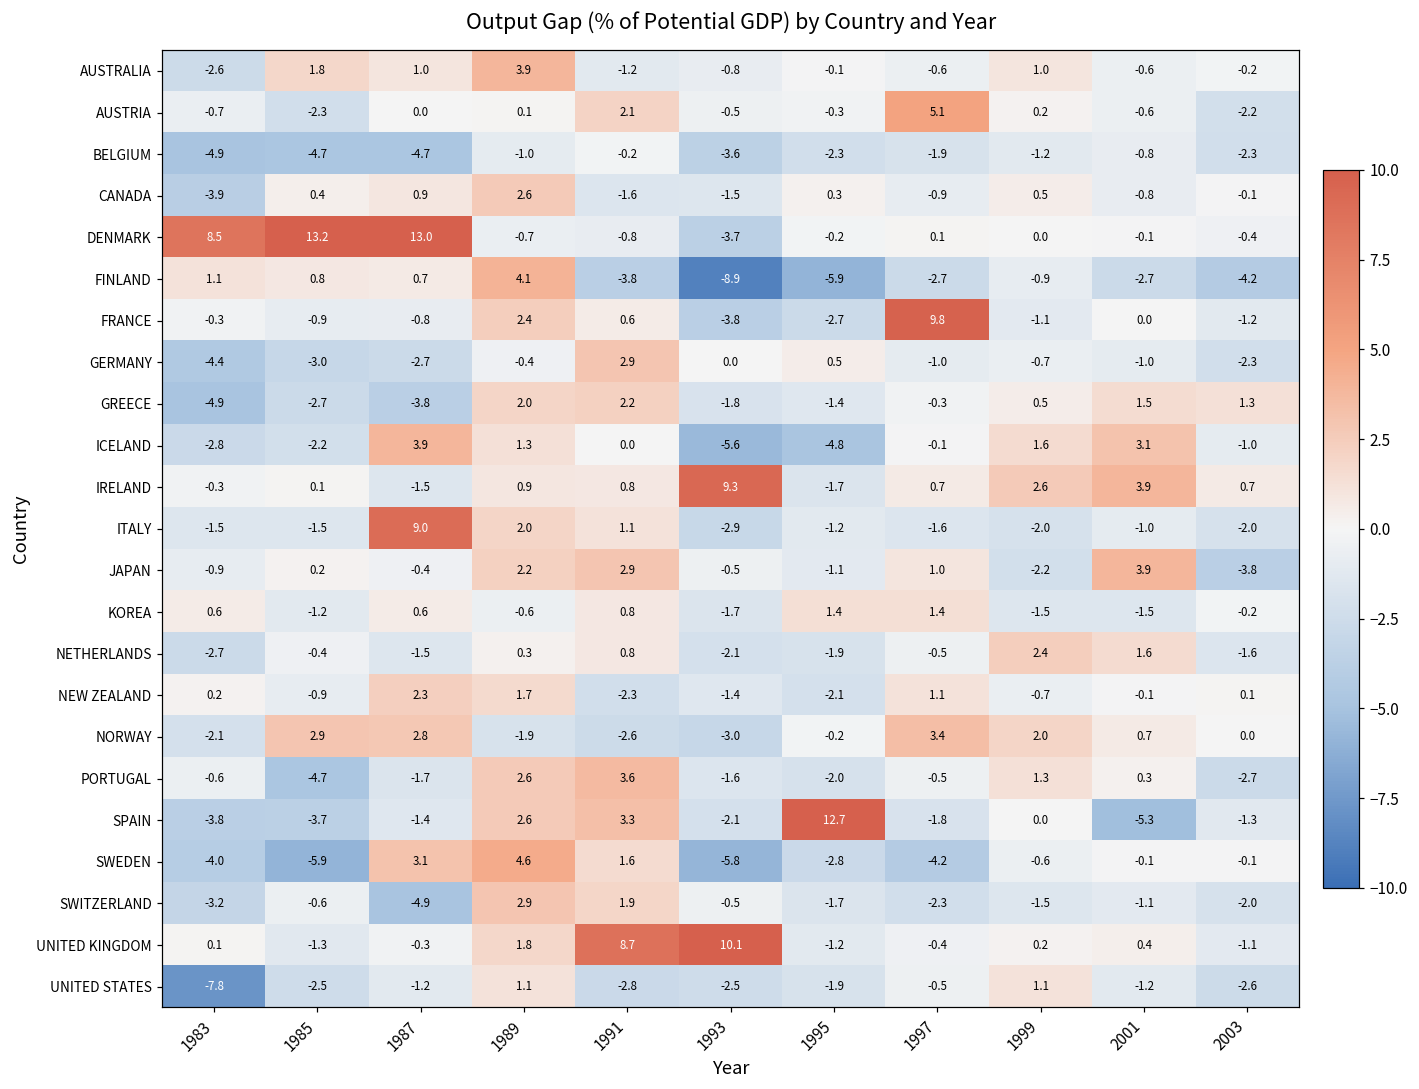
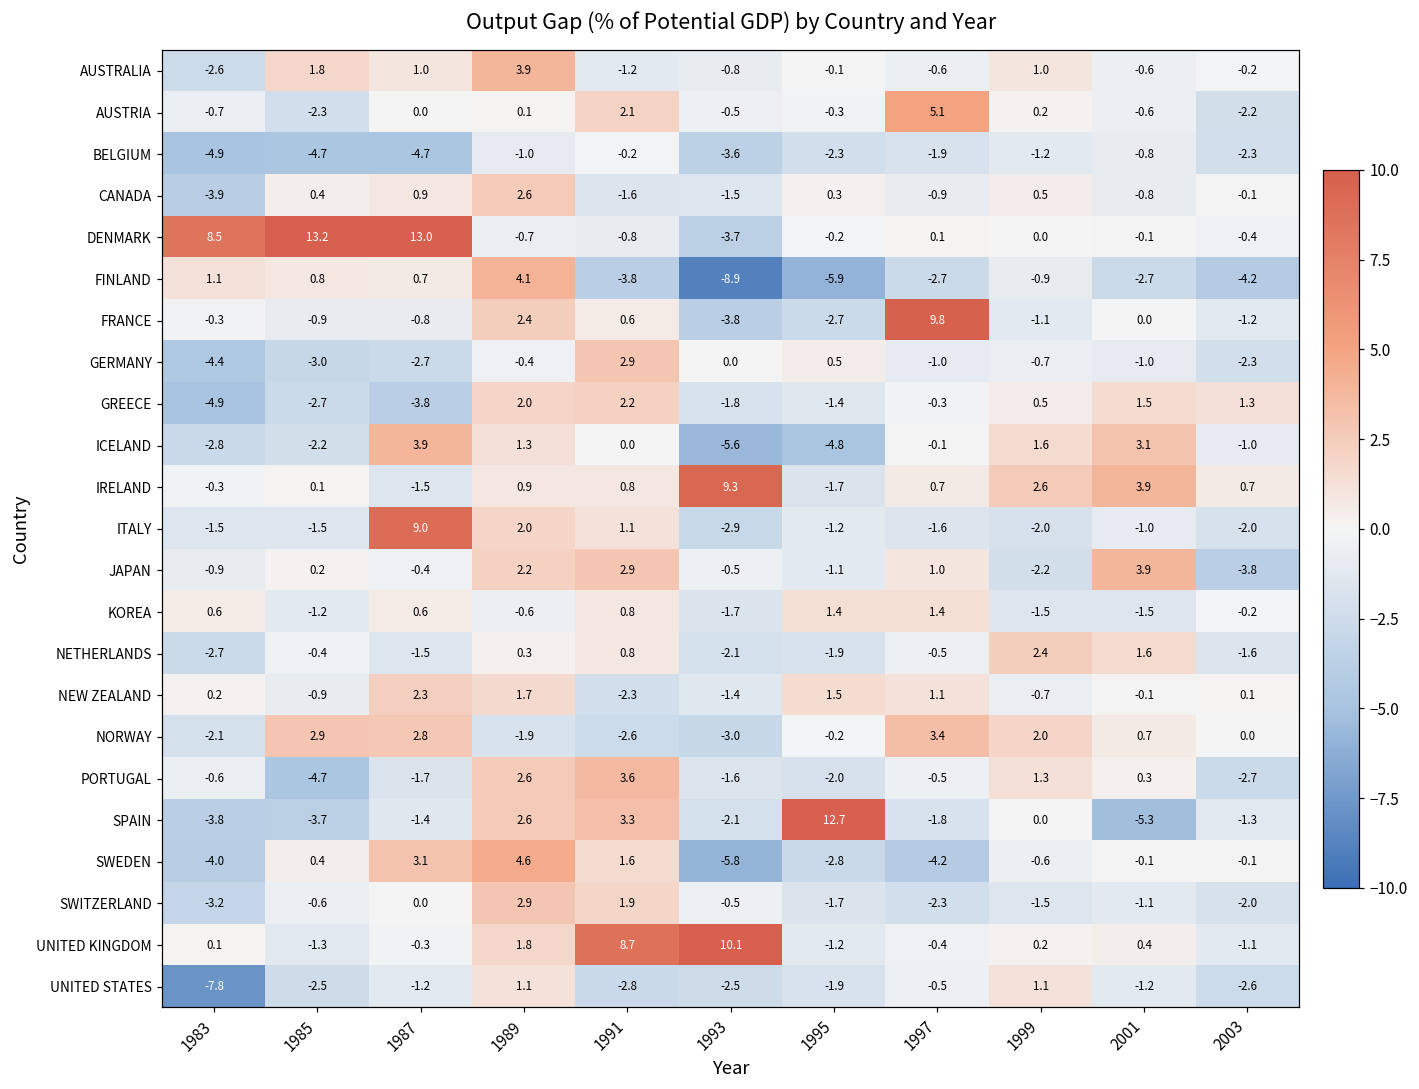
NEW ZEALAND, 1995: -2.1 -> 1.5
SWEDEN, 1985: -5.9 -> 0.4
SWITZERLAND, 1987: -4.9 -> 0.0
